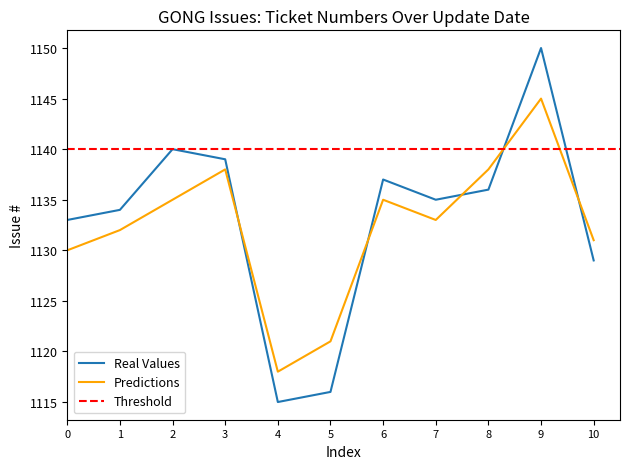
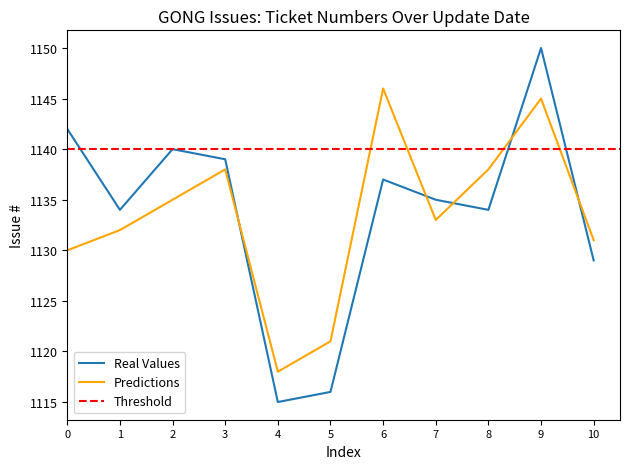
Real Values, 0: 1133 -> 1142
Predictions, 6: 1135 -> 1146
Real Values, 8: 1136 -> 1134
